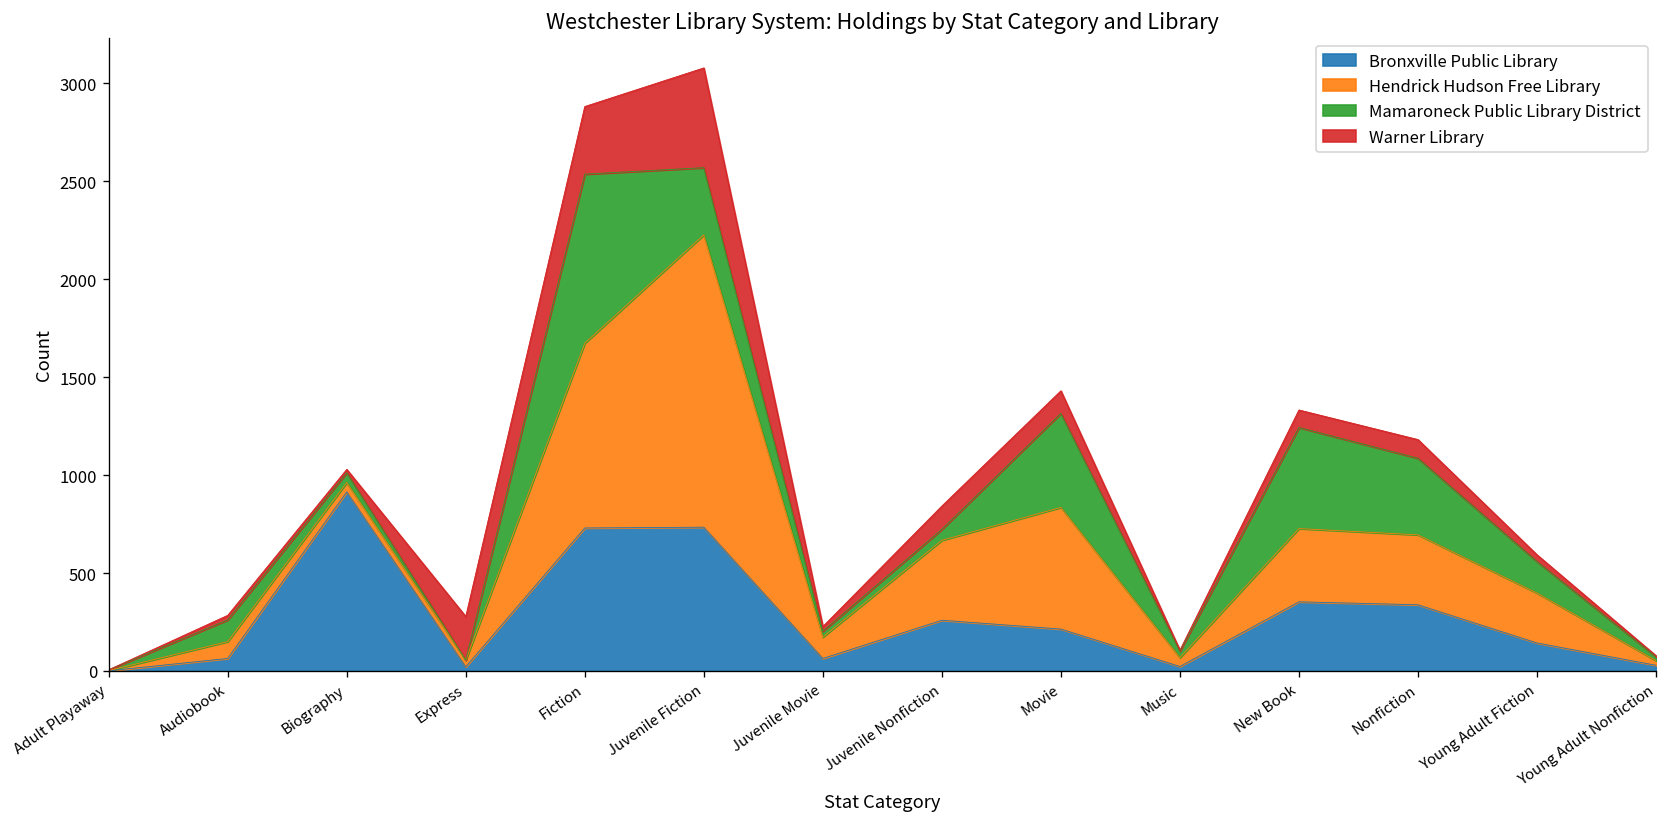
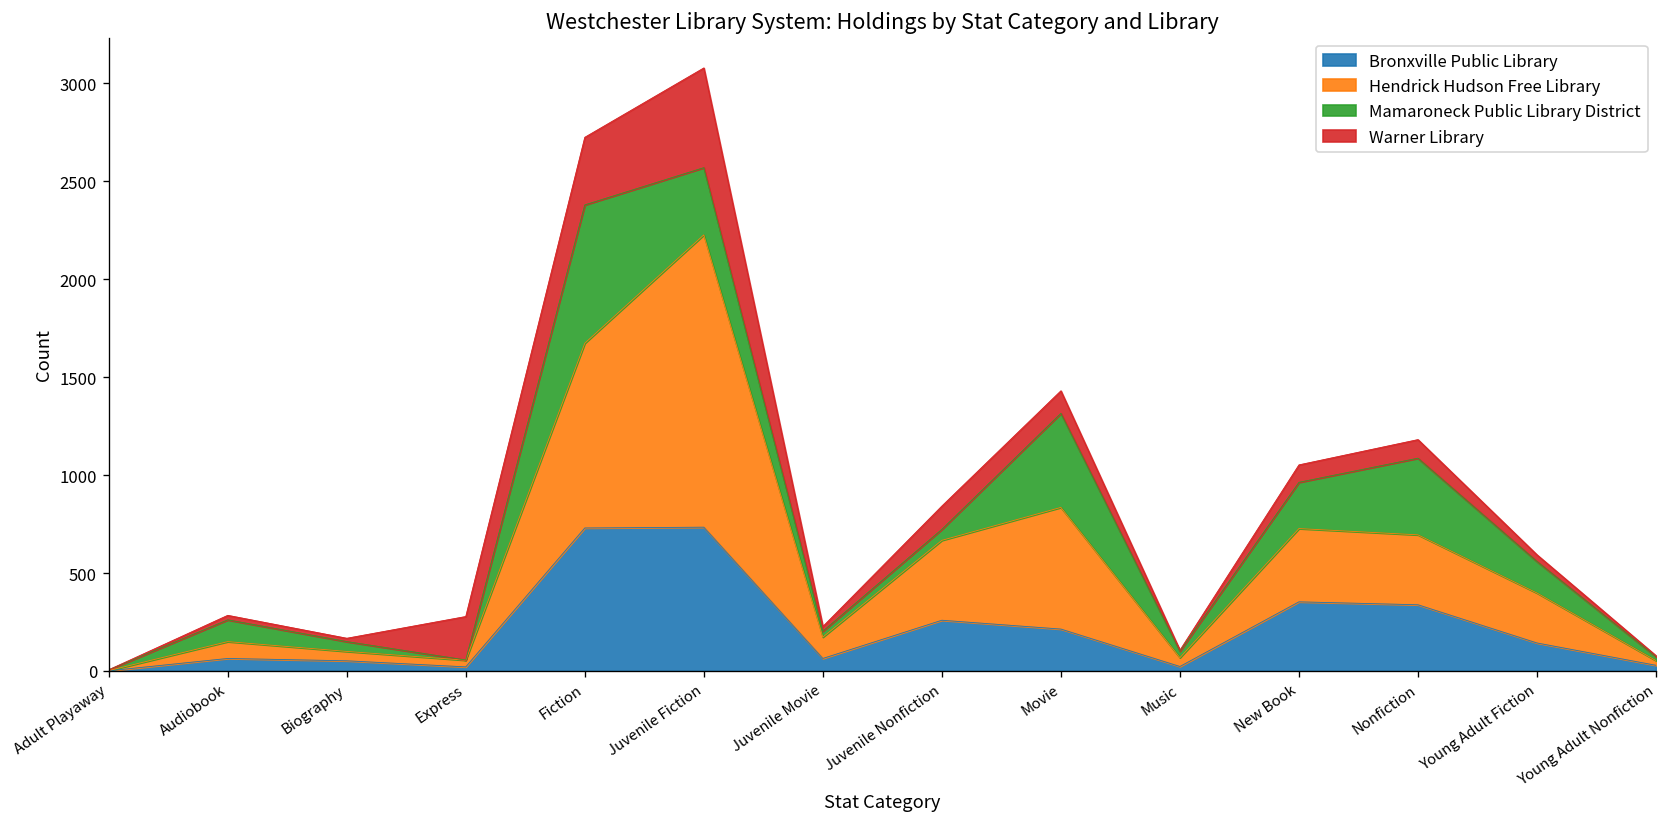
Bronxville Public Library, Biography: 910 -> 50
Mamaroneck Public Library District, Fiction: 860 -> 710
Mamaroneck Public Library District, New Book: 520 -> 240
